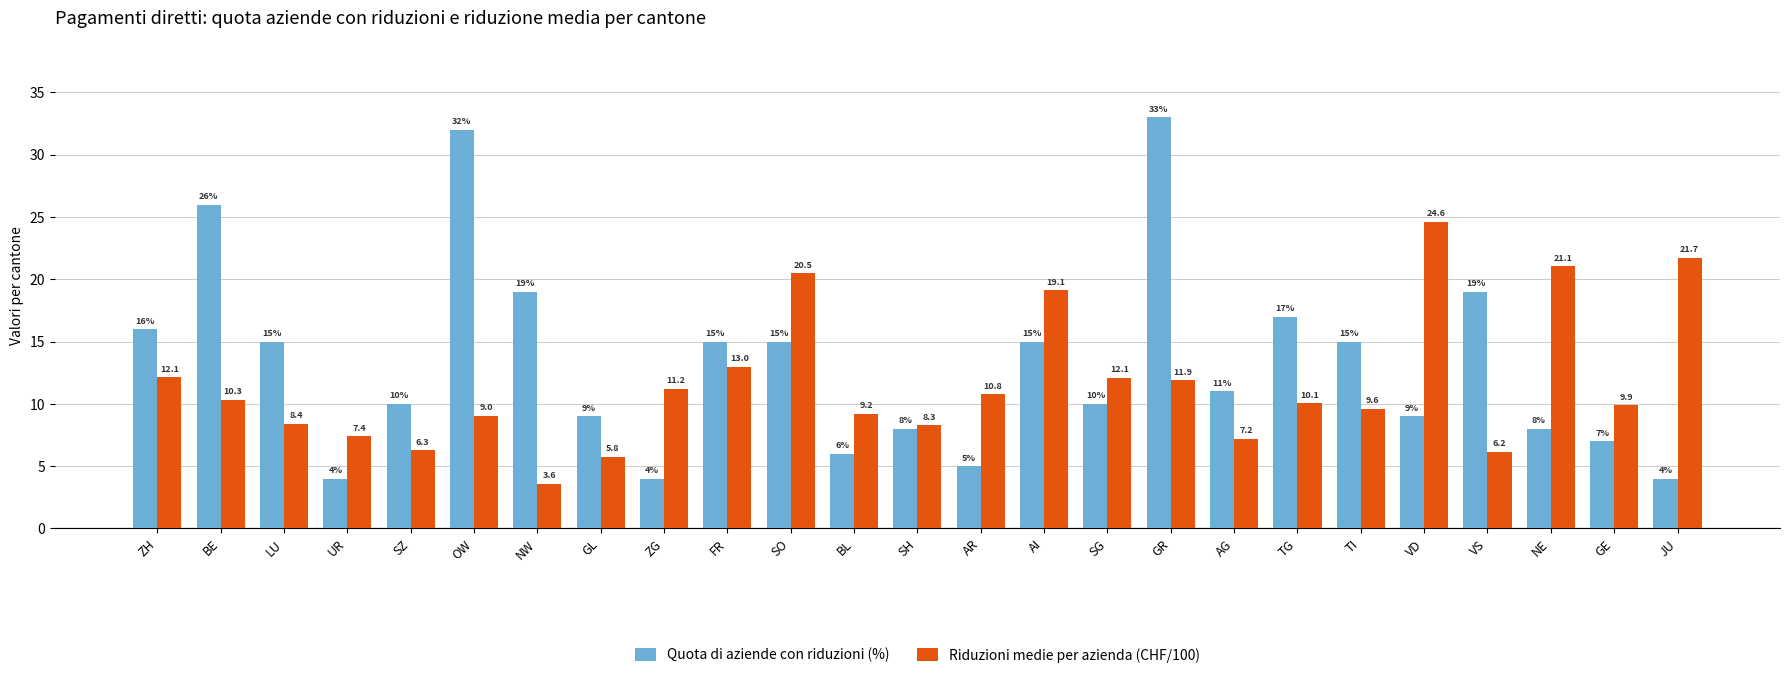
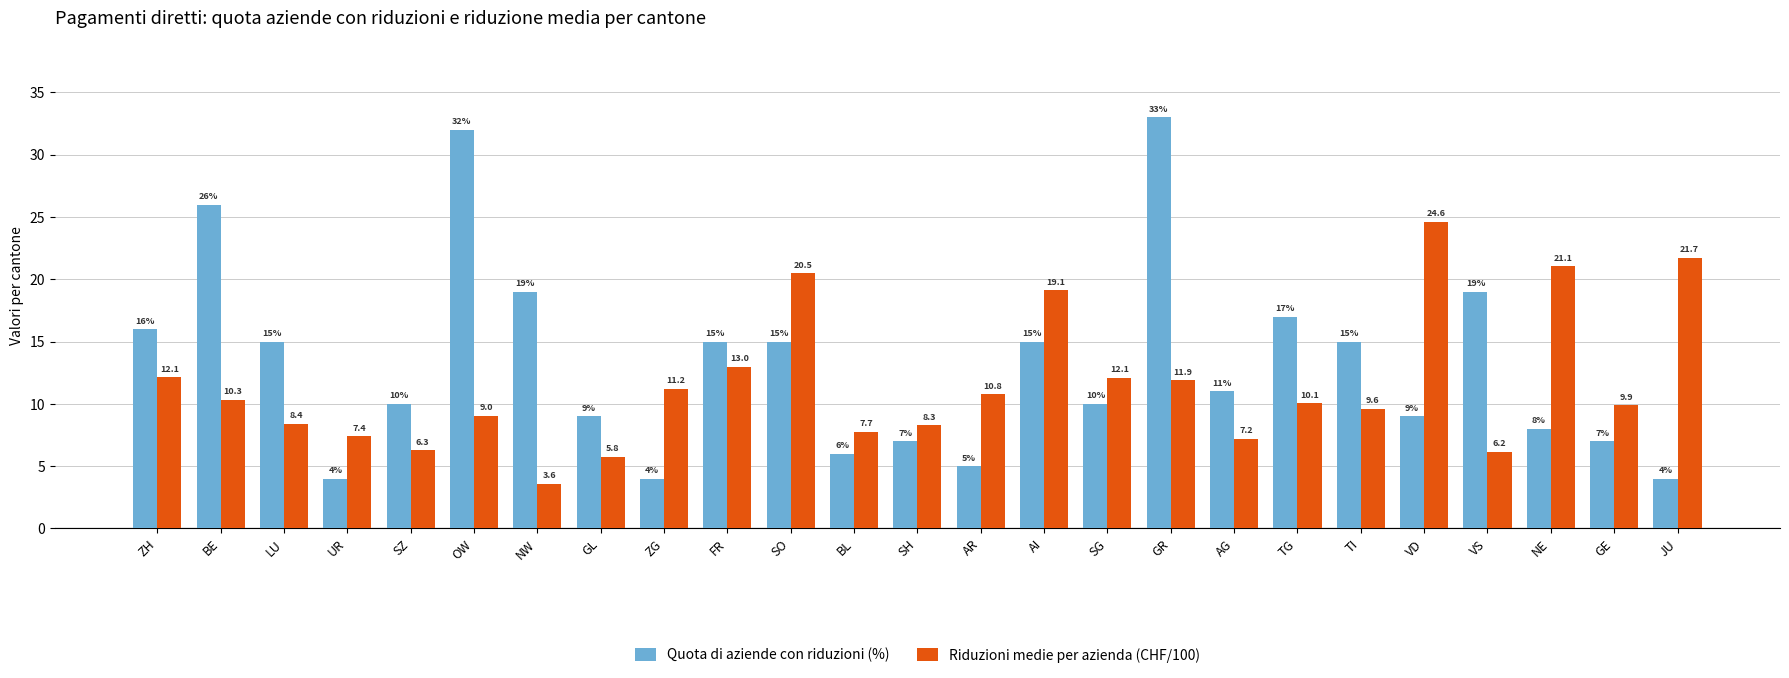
Riduzioni medie per azienda (CHF/100), BL: 9.2 -> 7.7
Quota di aziende con riduzioni (%), SH: 8% -> 7%
